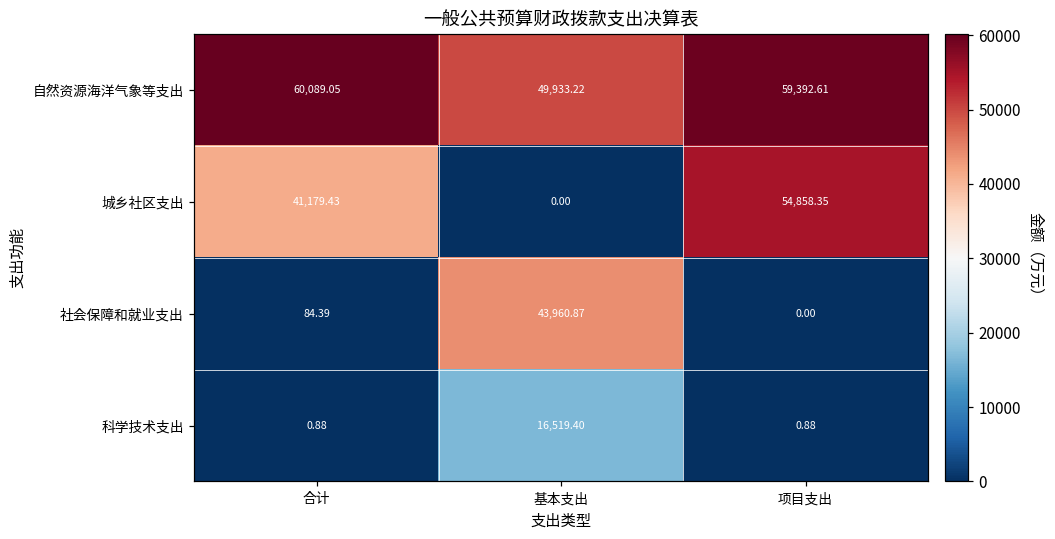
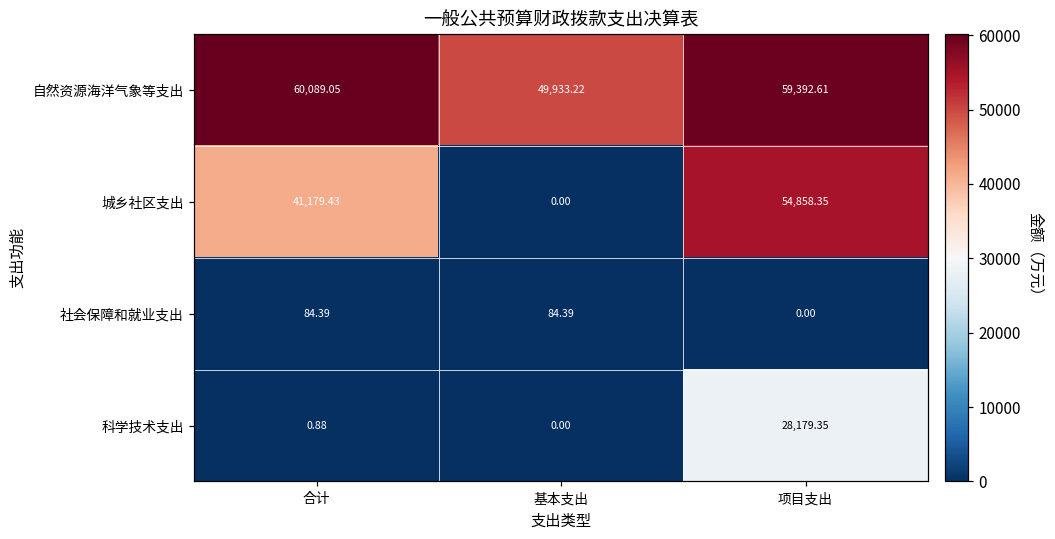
社会保障和就业支出, 基本支出: 43,960.87 -> 84.39
科学技术支出, 基本支出: 16,519.40 -> 0.00
科学技术支出, 项目支出: 0.88 -> 28,179.35
